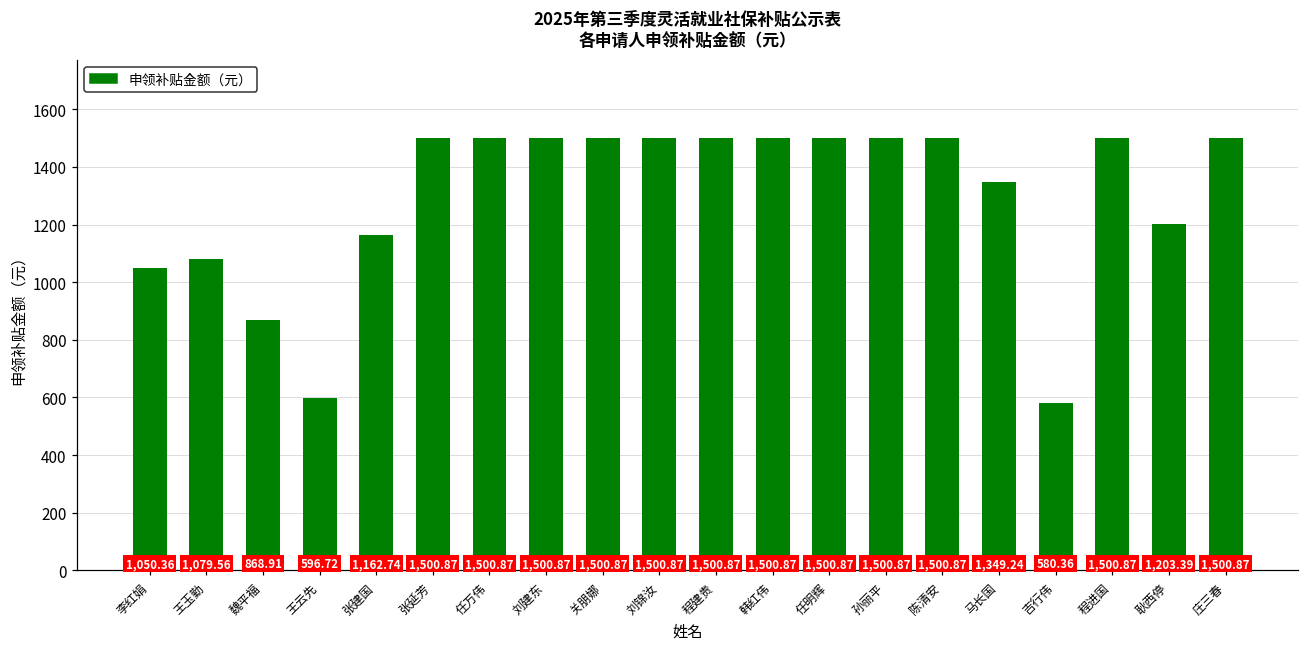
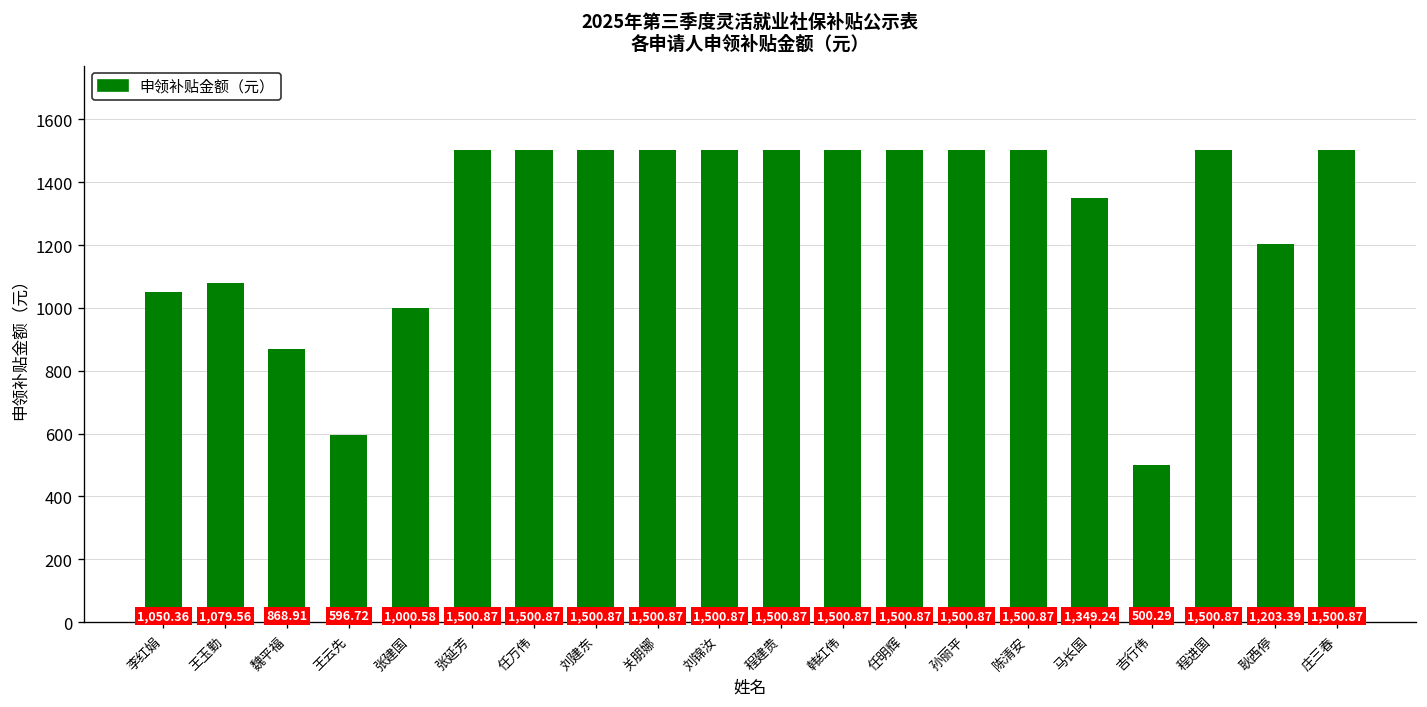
张建国: 1,162.74 -> 1,000.58
吉行伟: 580.36 -> 500.29
